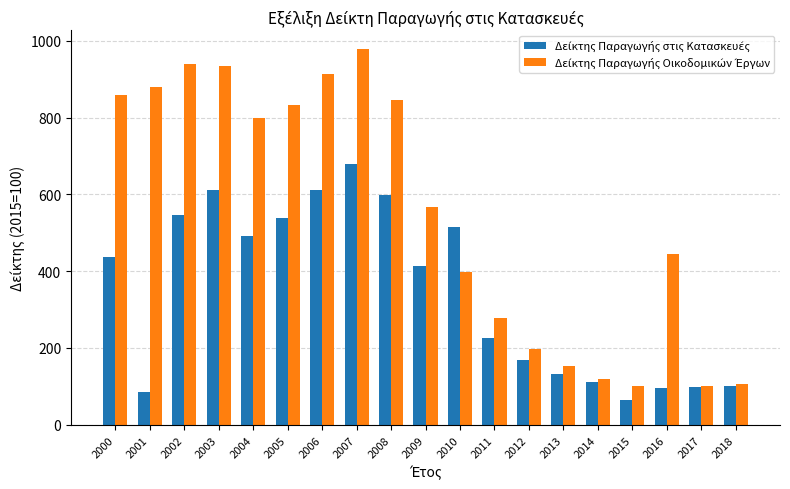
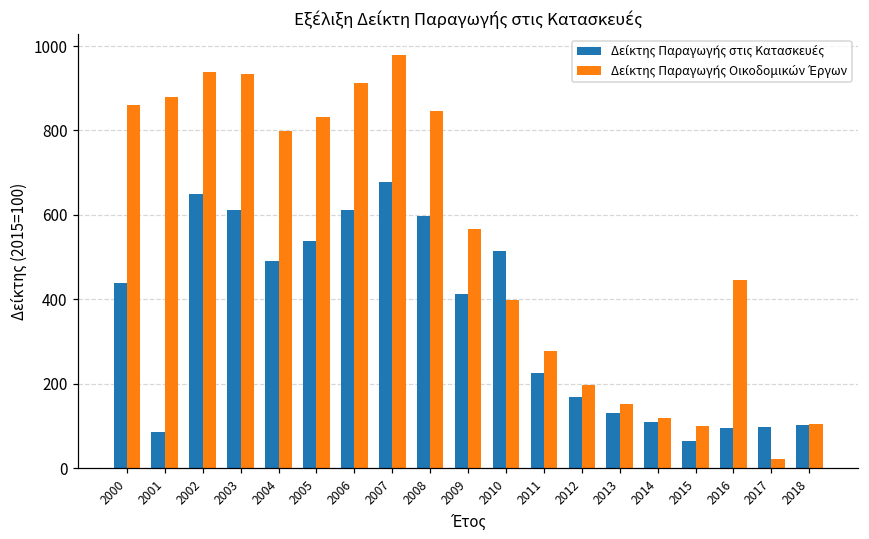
Δείκτης Παραγωγής στις Κατασκευές, 2002: 550 -> 650
Δείκτης Παραγωγής Οικοδομικών Έργων, 2017: 100 -> 20
